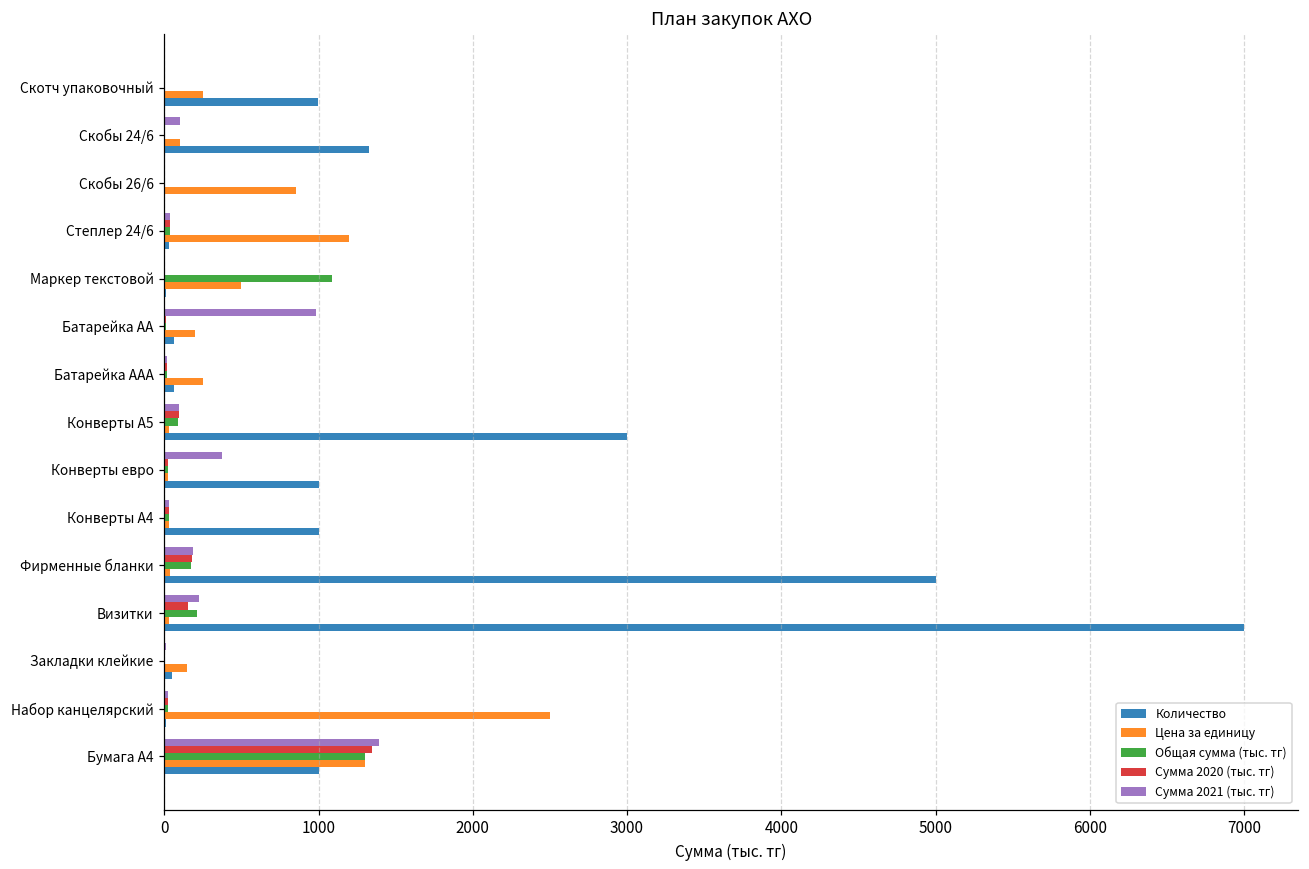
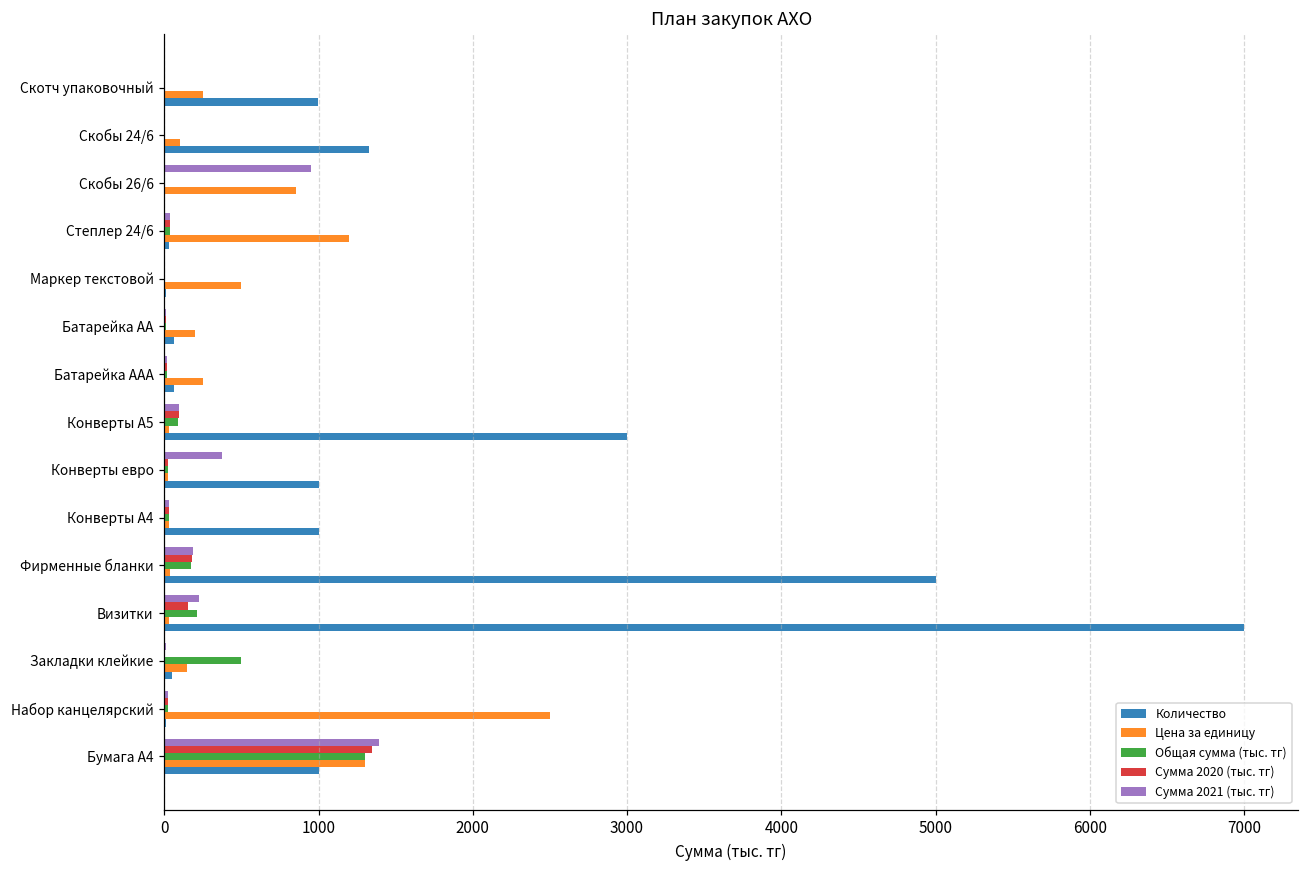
Сумма 2021 (тыс. тг), Скобы 24/6: 100 -> 10
Сумма 2021 (тыс. тг), Скобы 26/6: 0 -> 950
Общая сумма (тыс. тг), Маркер текстовой: 1090 -> 10
Сумма 2021 (тыс. тг), Батарейка АА: 980 -> 10
Общая сумма (тыс. тг), Закладки клейкие: 10 -> 500
